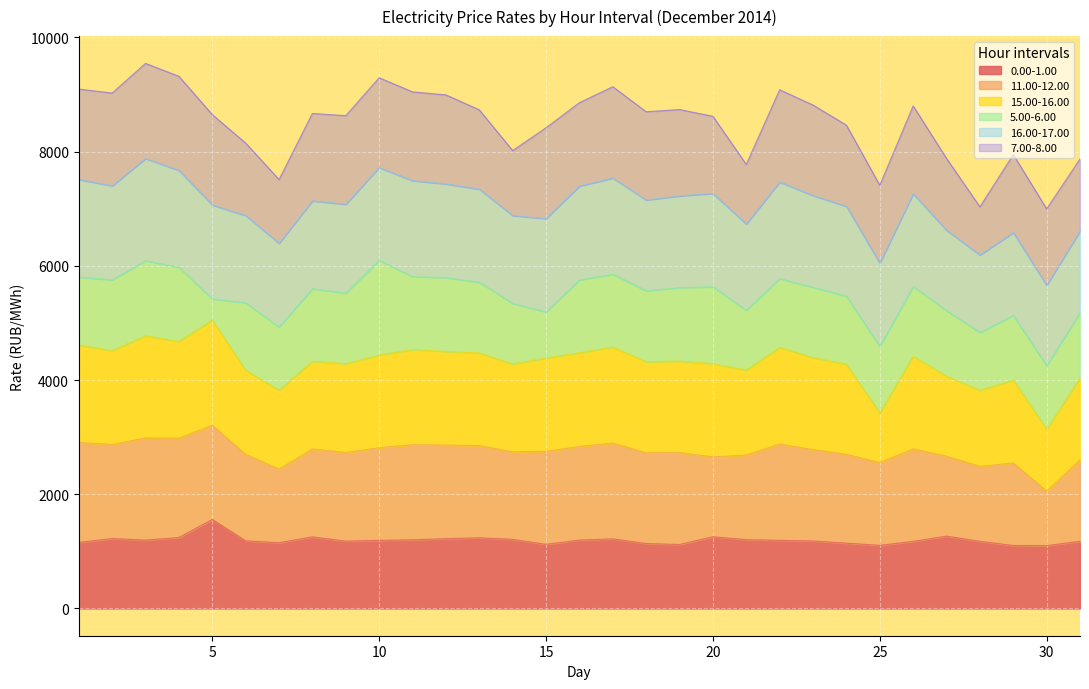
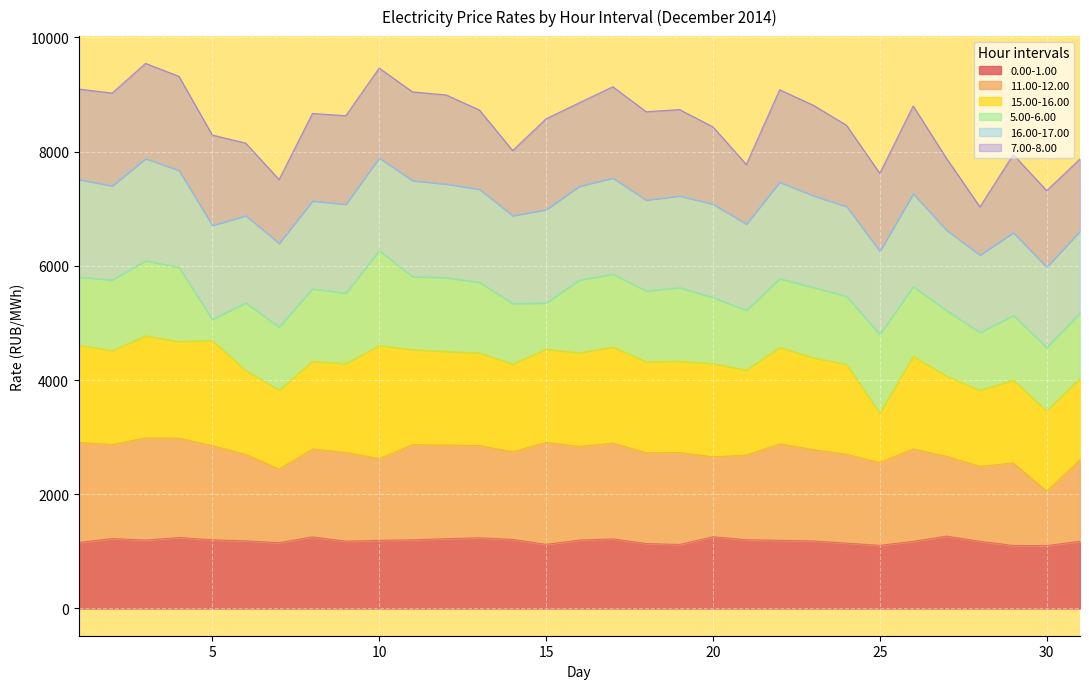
0.00-1.00, 5: 1600 -> 1200
11.00-12.00, 10: 1600 -> 1400
15.00-16.00, 10: 1600 -> 2000
11.00-12.00, 15: 1600 -> 1800
5.00-6.00, 20: 1300 -> 1200
5.00-6.00, 25: 1200 -> 1400
15.00-16.00, 30: 1100 -> 1400
